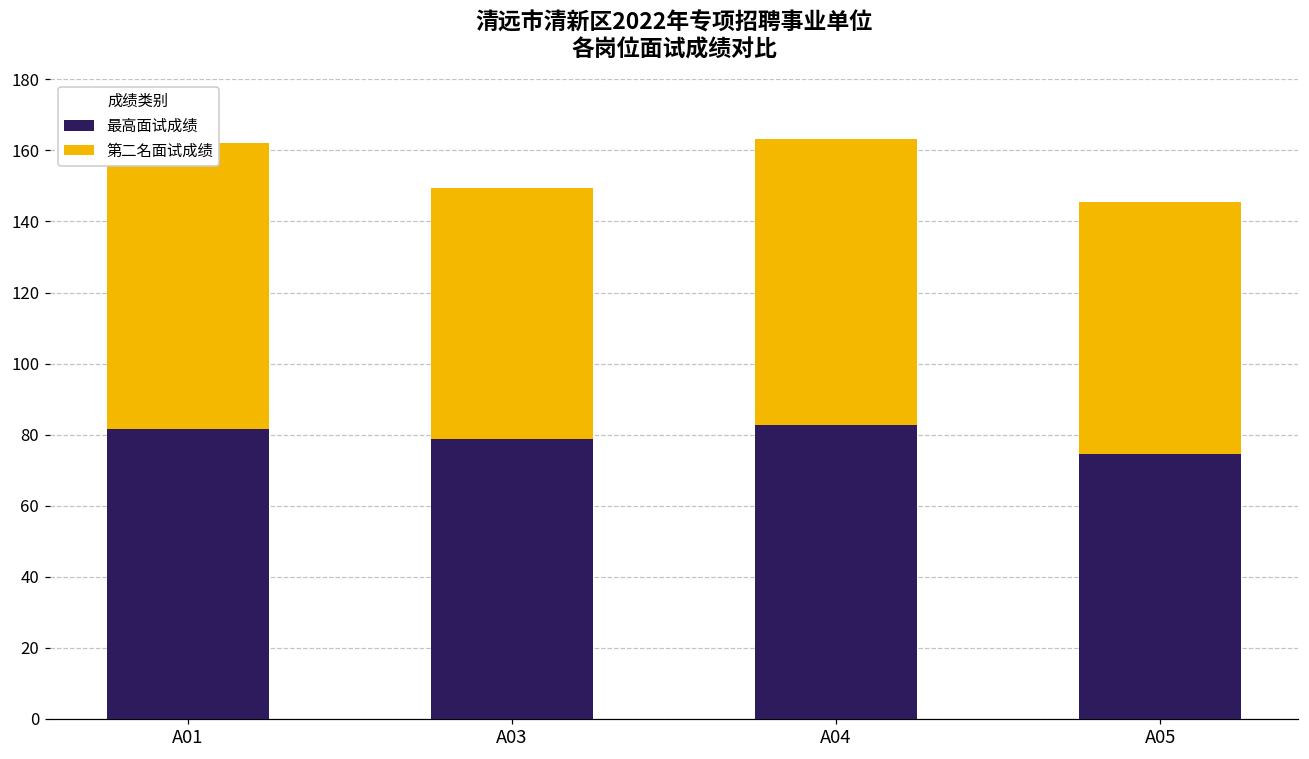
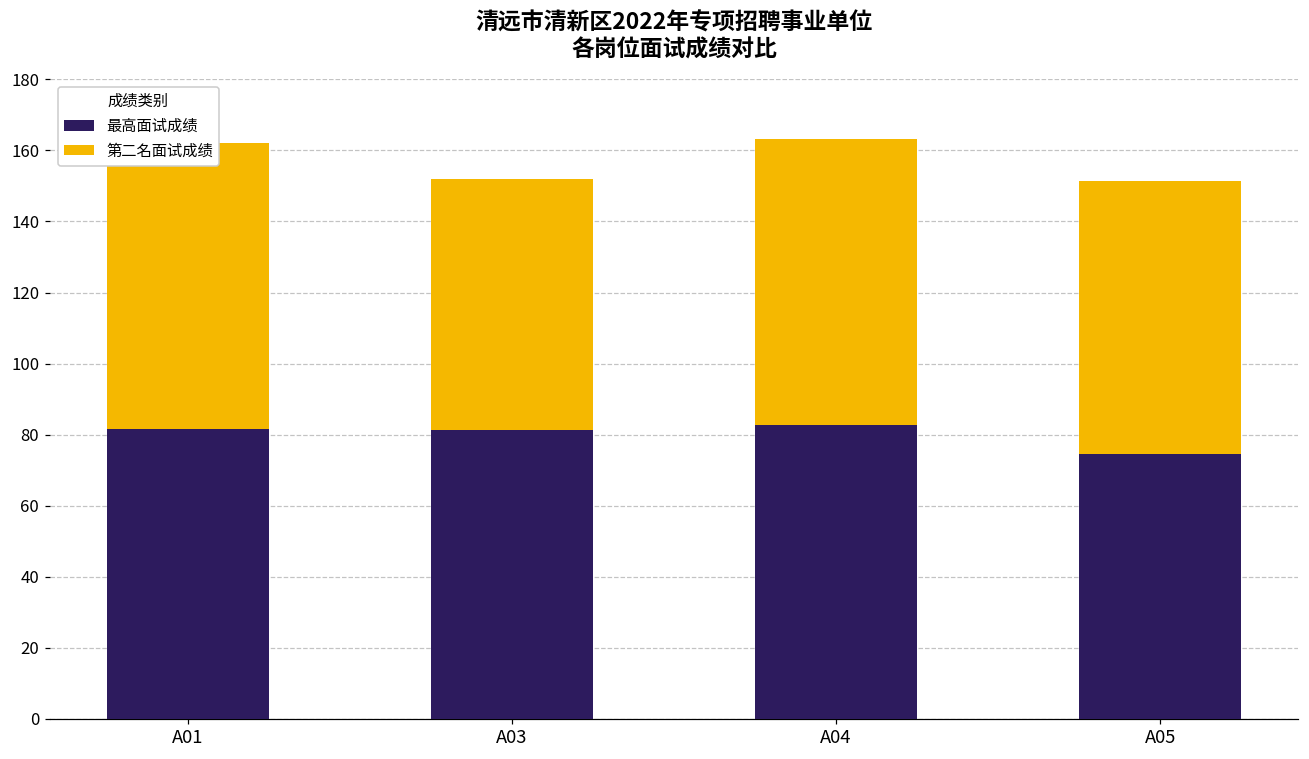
最高面试成绩, A03: 79 -> 81
第二名面试成绩, A05: 71 -> 77
